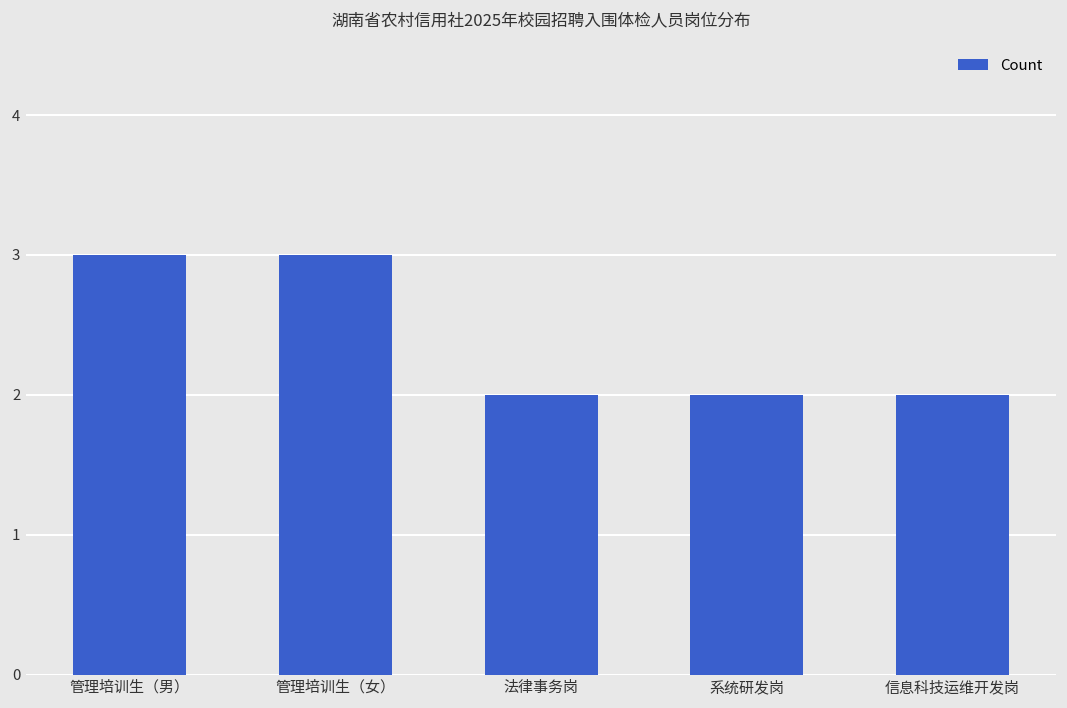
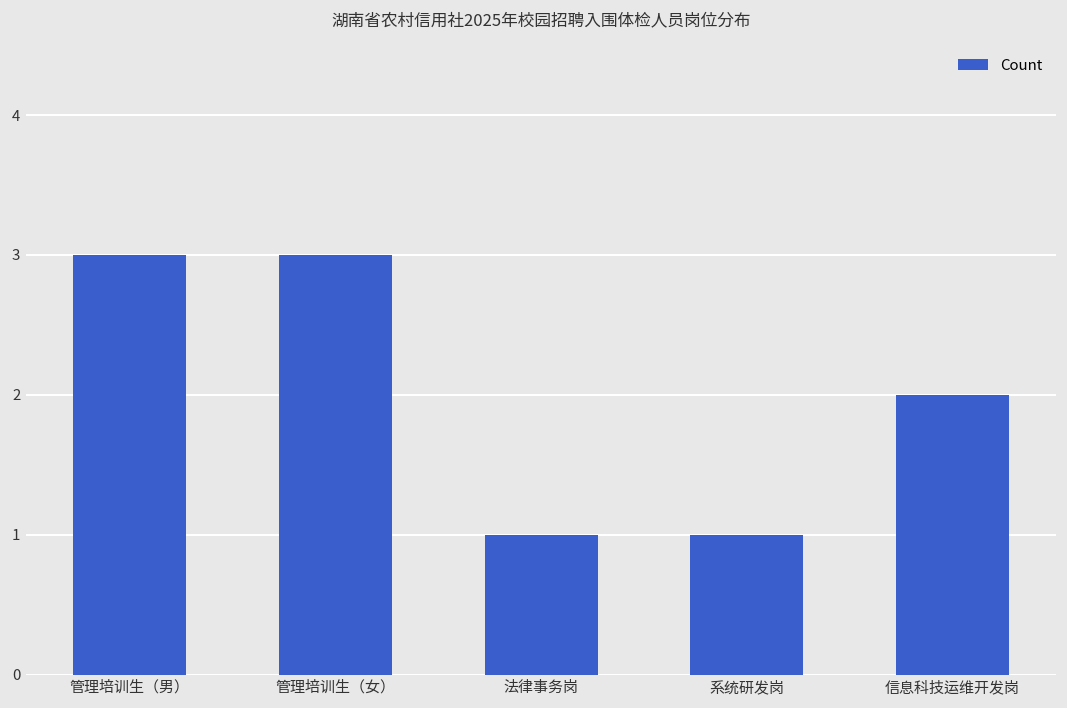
法律事务岗: 2 -> 1
系统研发岗: 2 -> 1
